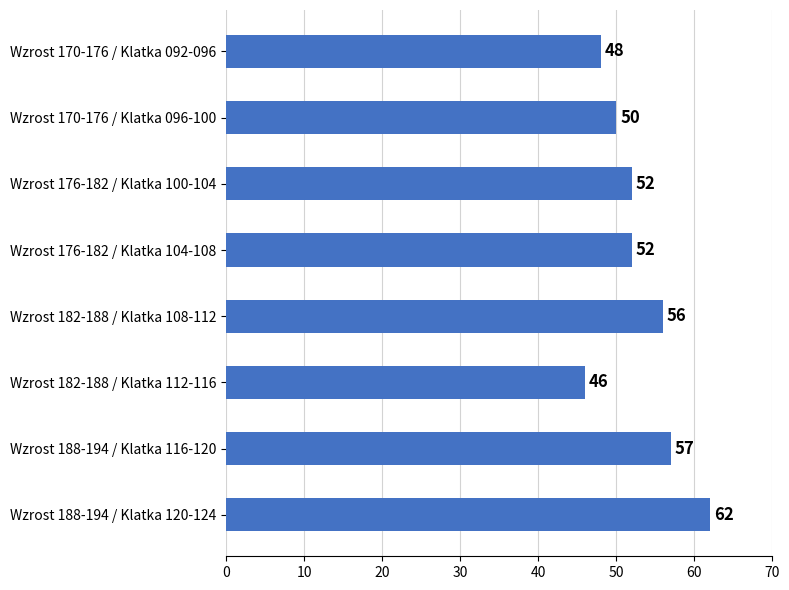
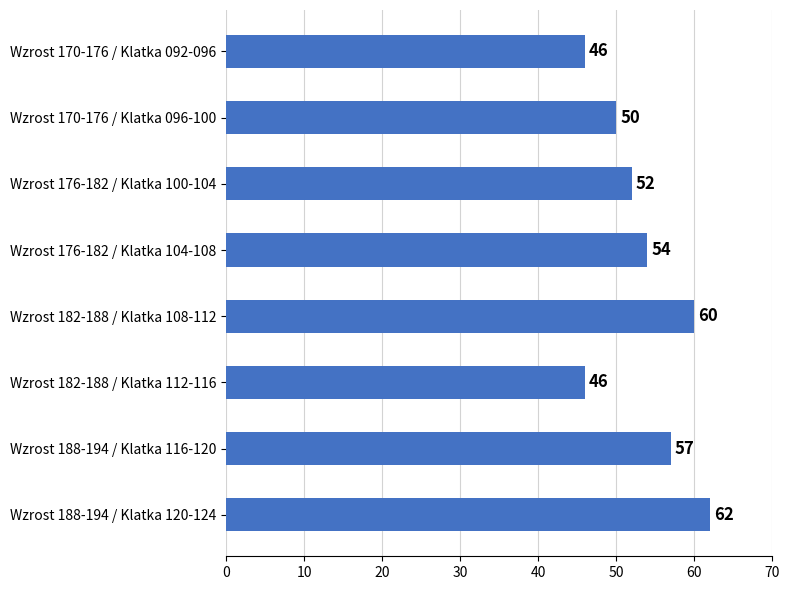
Wzrost 170-176 / Klatka 092-096: 48 -> 46
Wzrost 176-182 / Klatka 104-108: 52 -> 54
Wzrost 182-188 / Klatka 108-112: 56 -> 60
